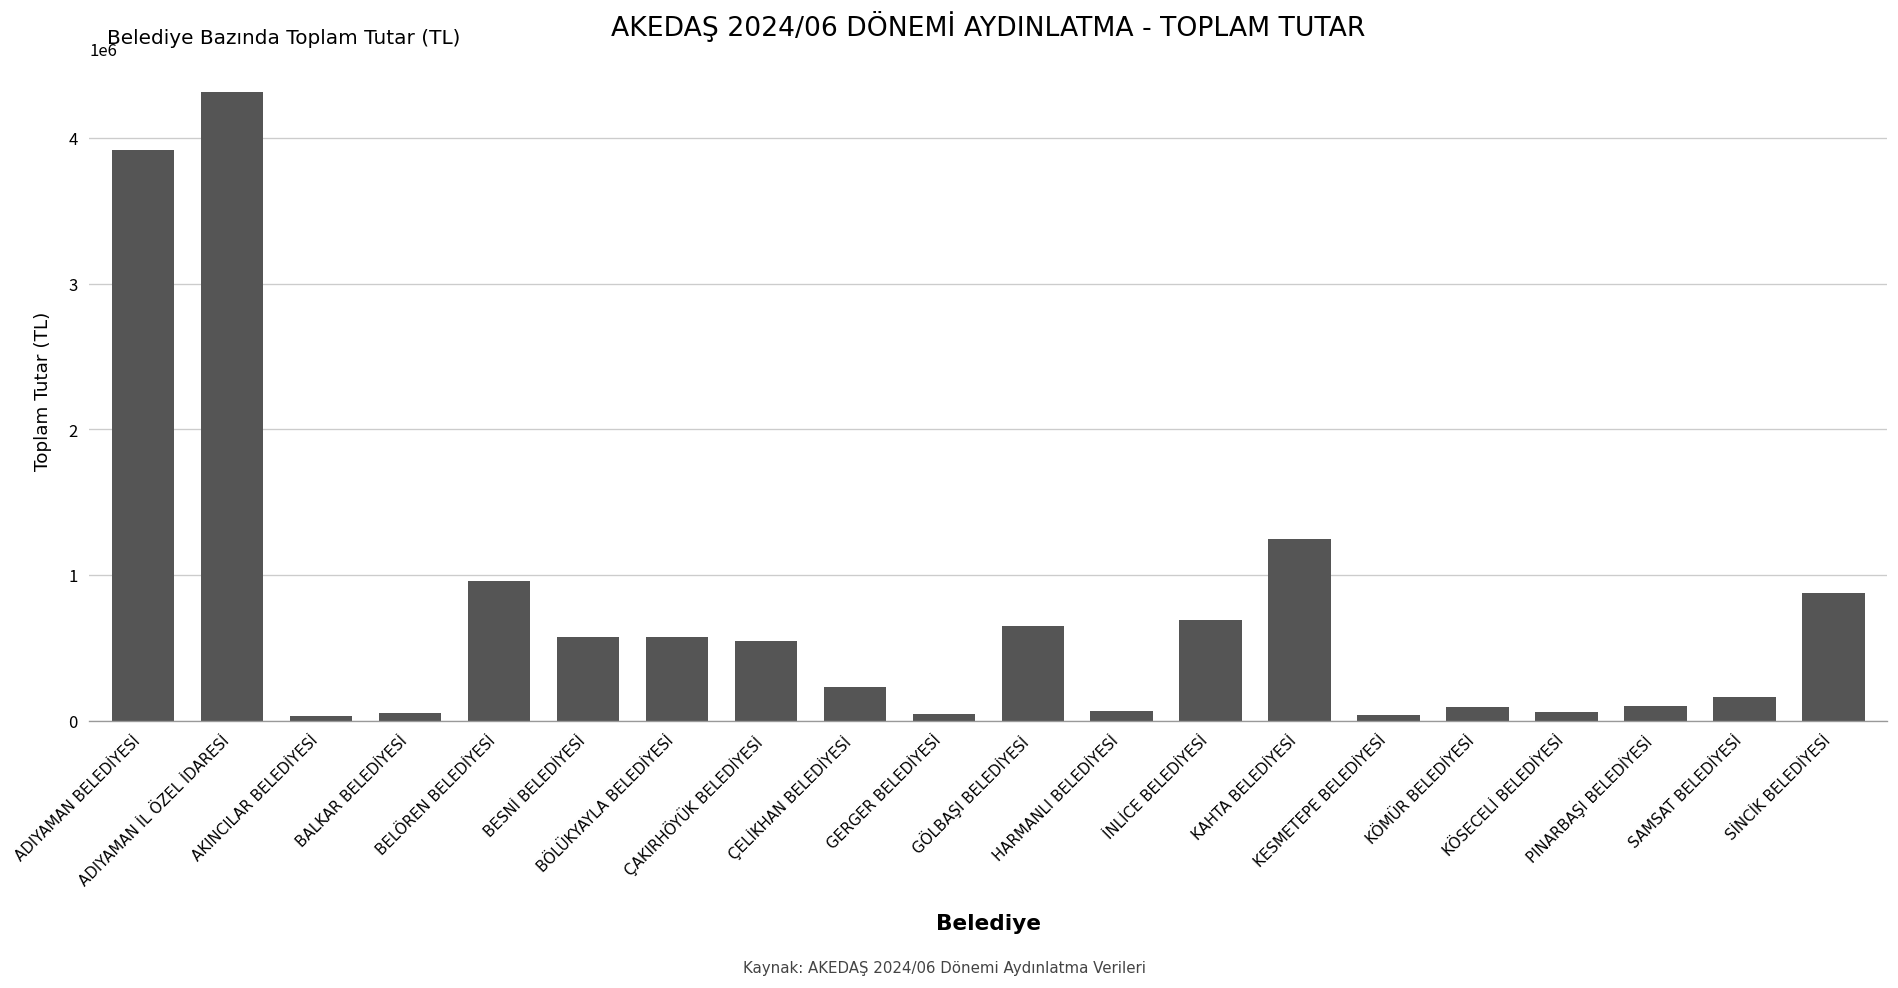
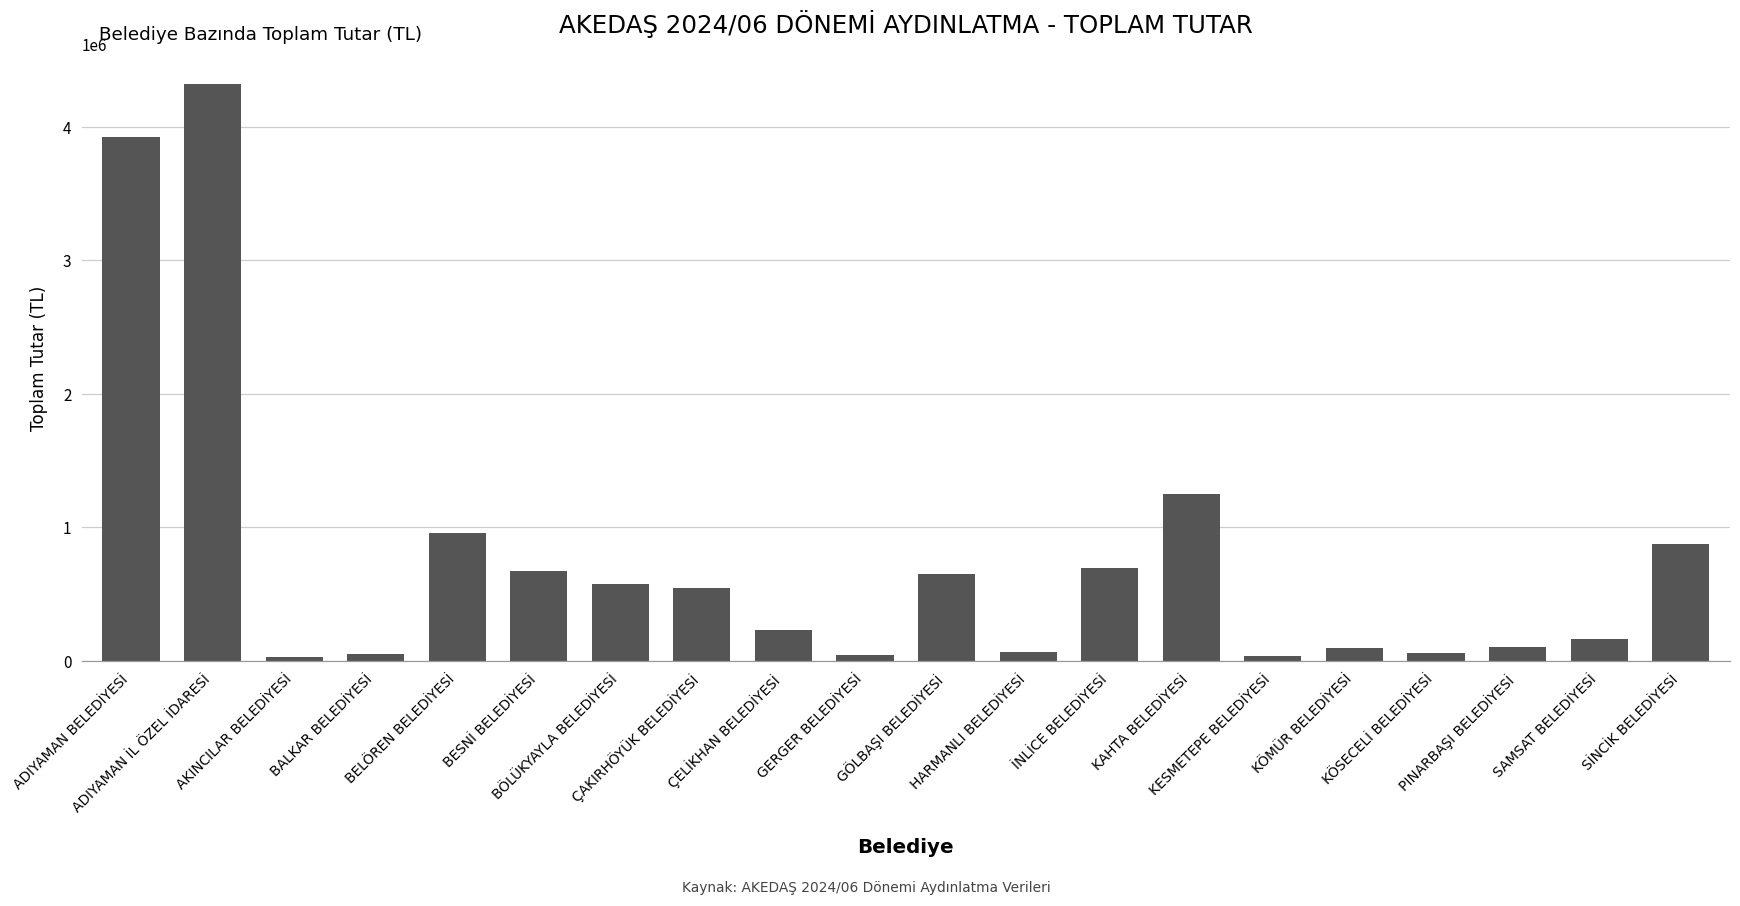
BESNİ BELEDİYESİ: 570000 -> 670000
